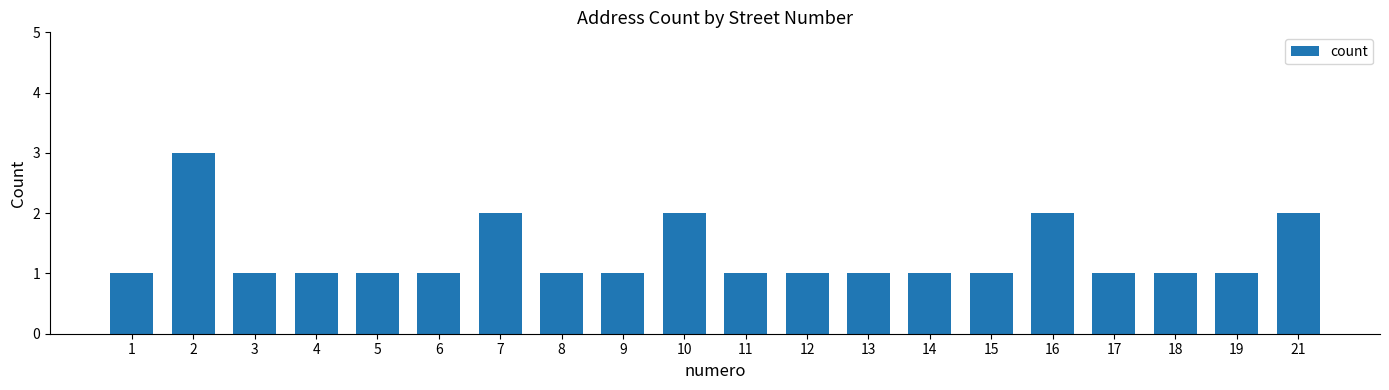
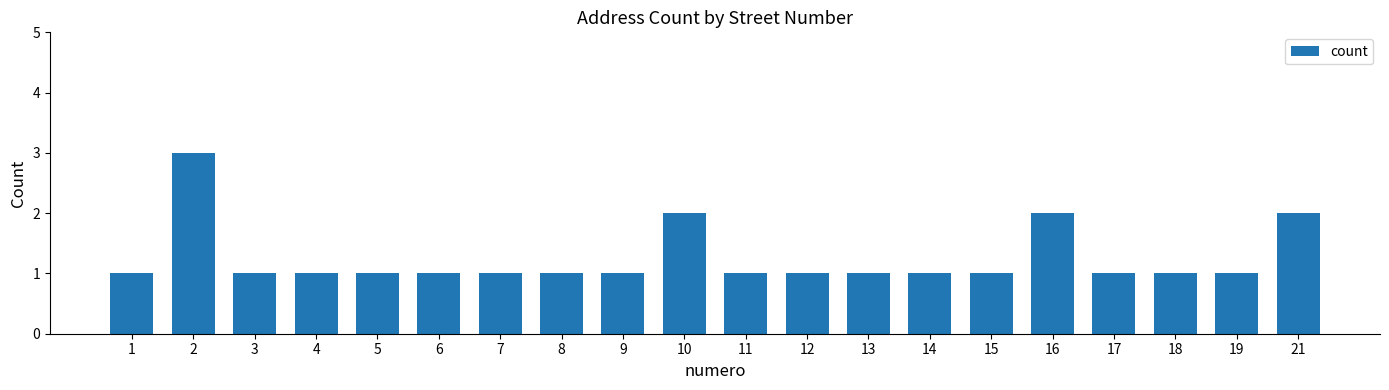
7: 2 -> 1
